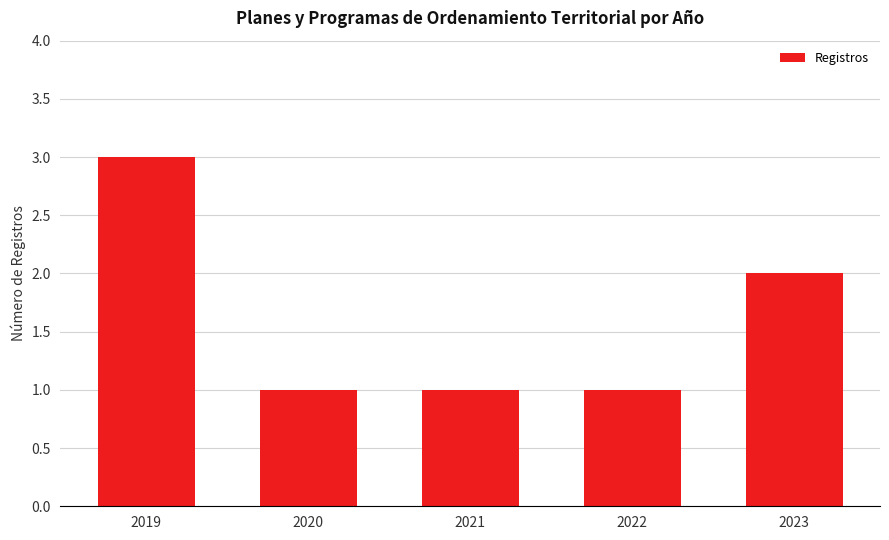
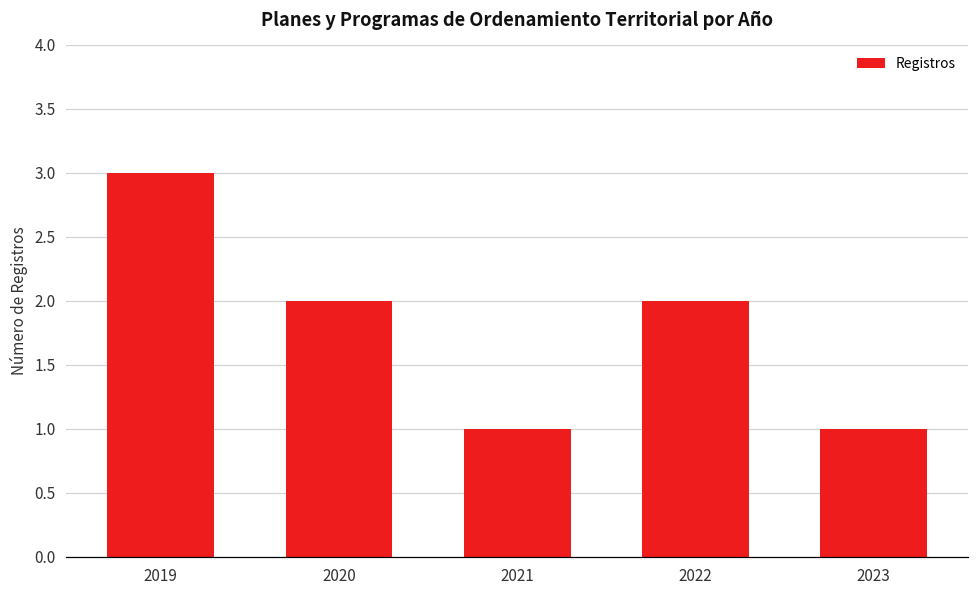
2020: 1 -> 2
2022: 1 -> 2
2023: 2 -> 1
